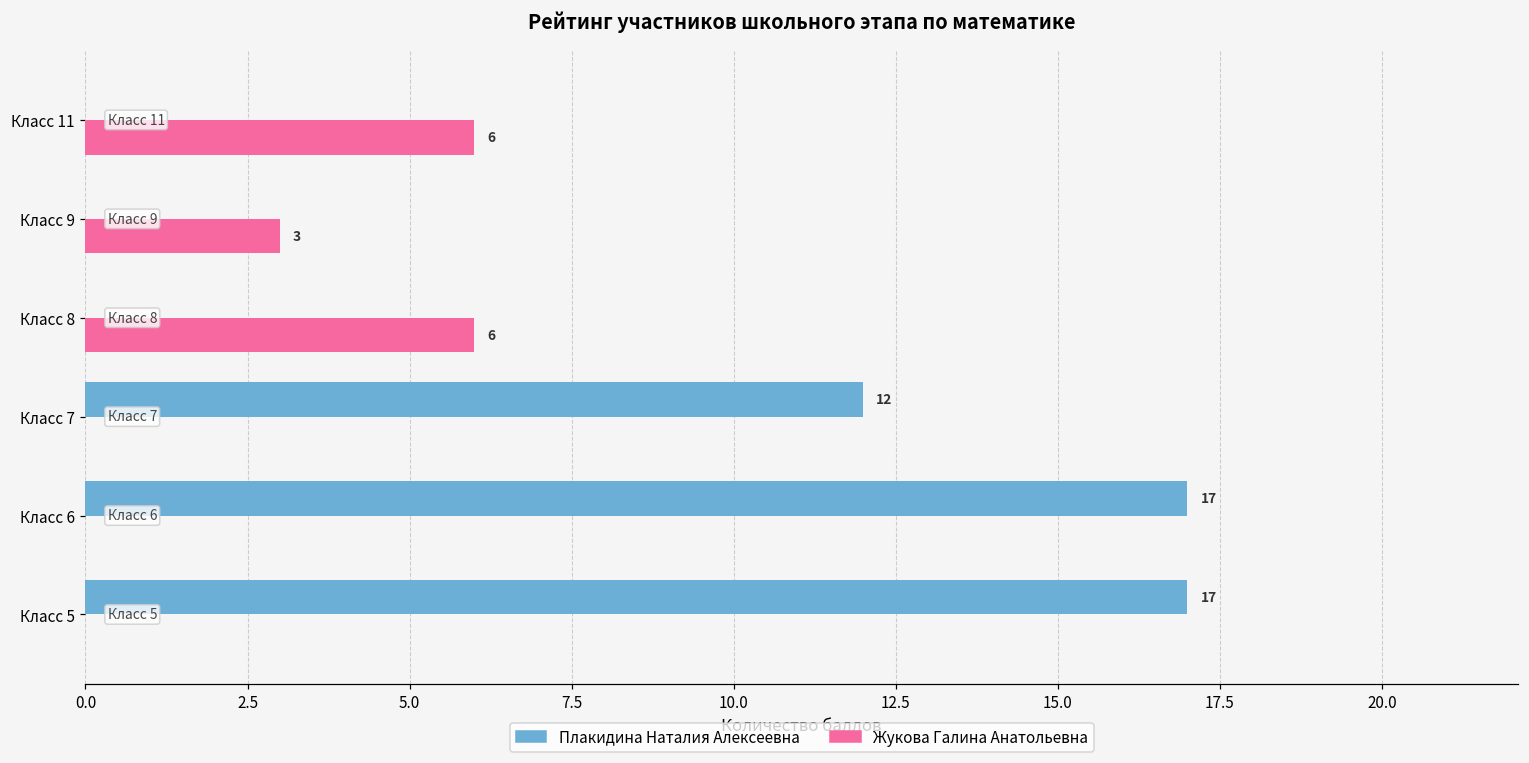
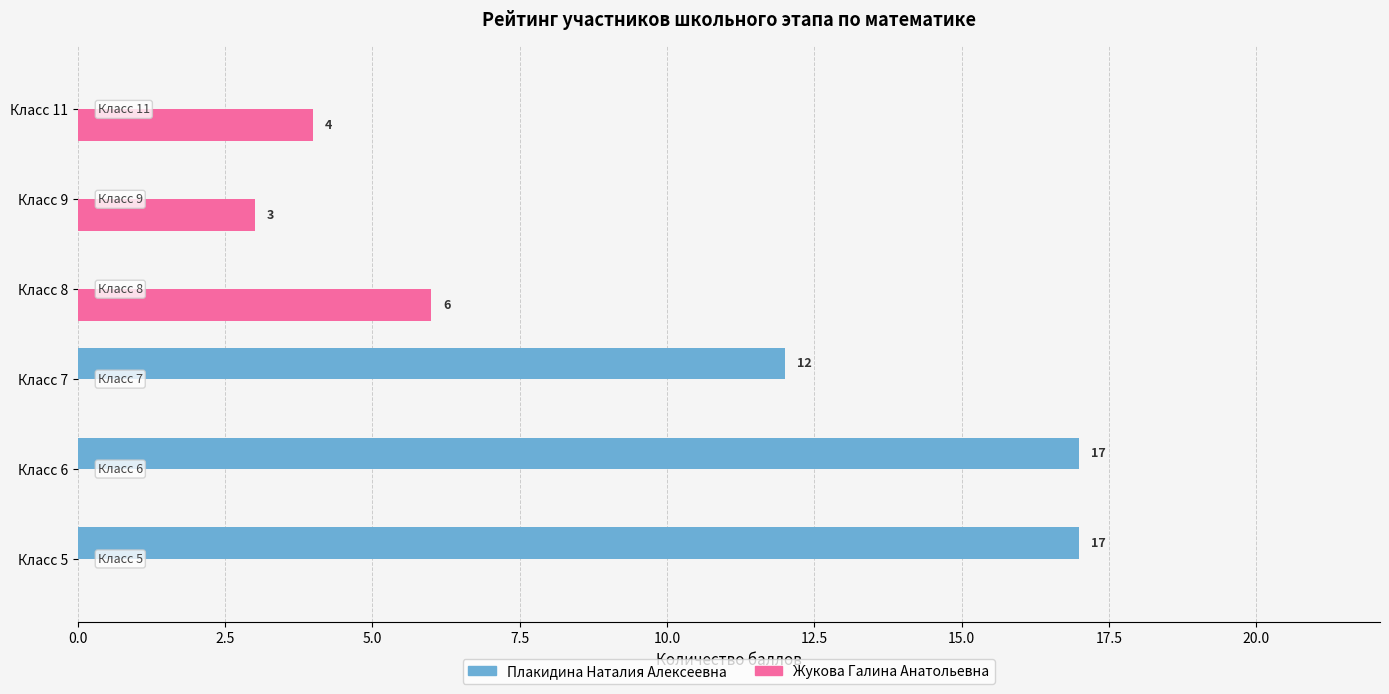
Жукова Галина Анатольевна, Класс 11: 6 -> 4
